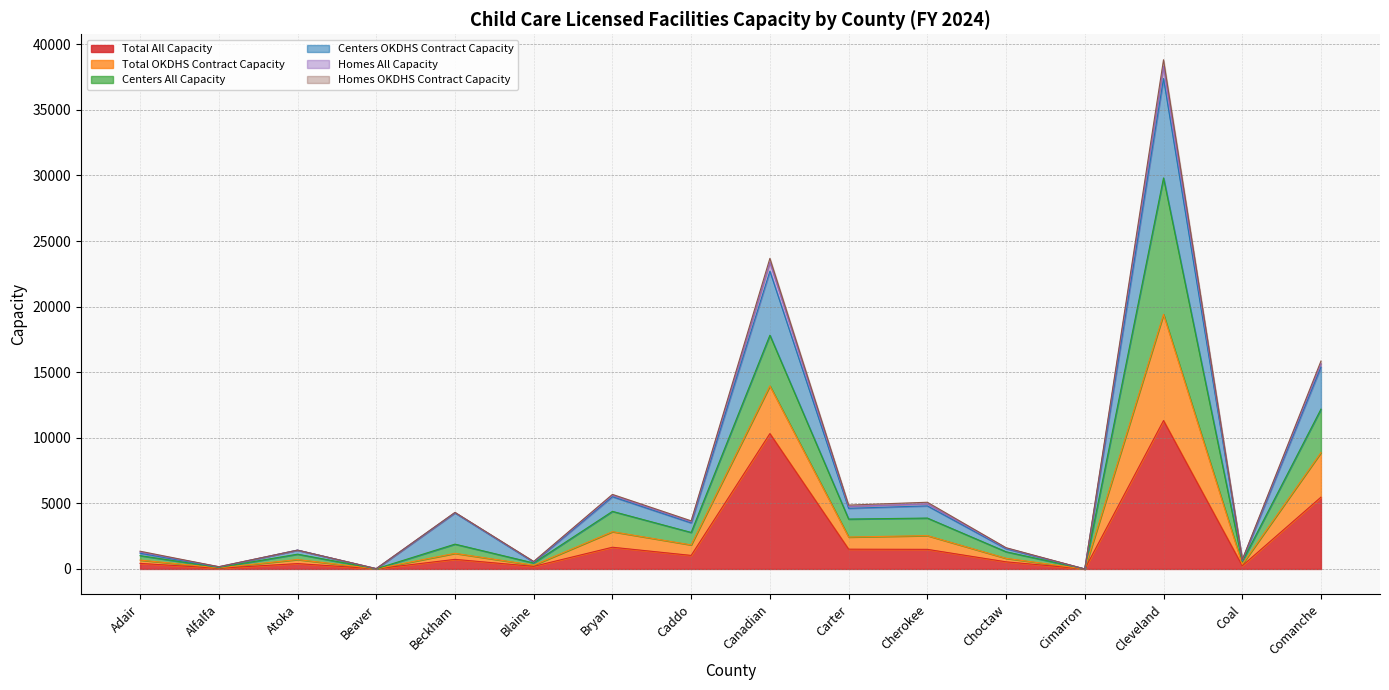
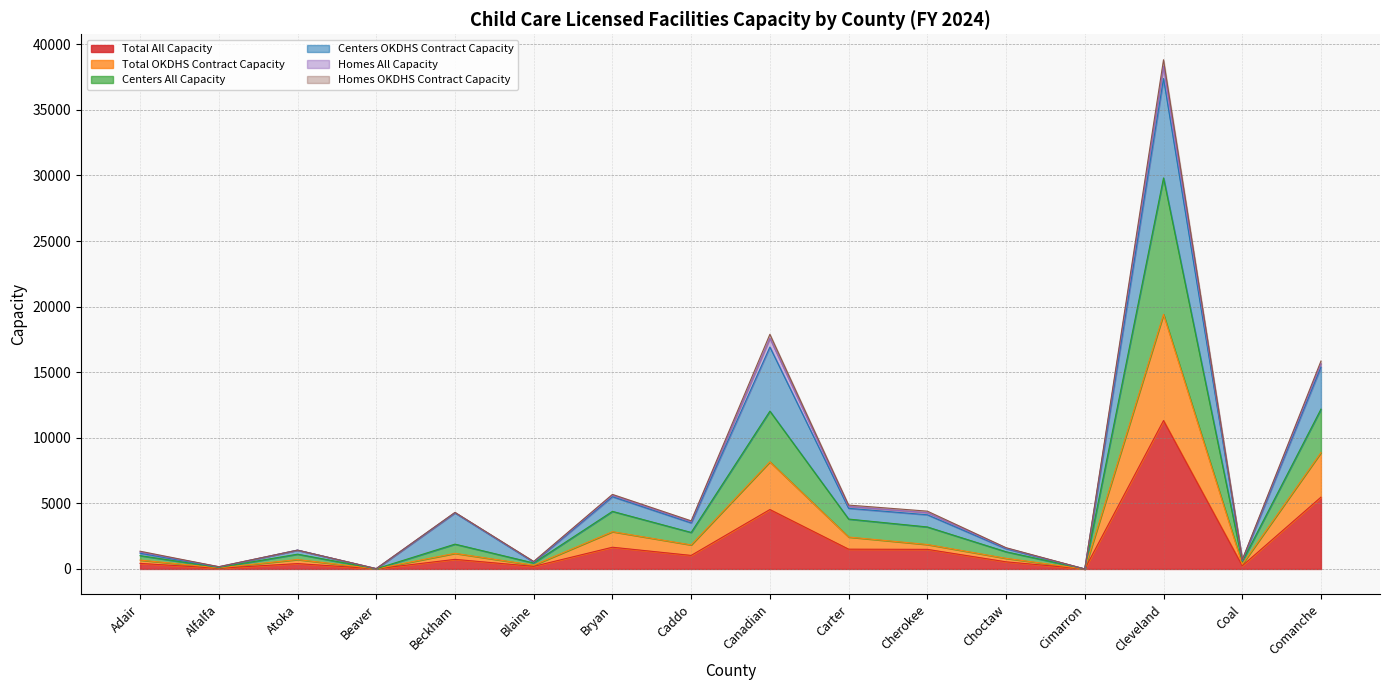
Total All Capacity, Canadian: 10300 -> 4500
Total OKDHS Contract Capacity, Cherokee: 1000 -> 400
